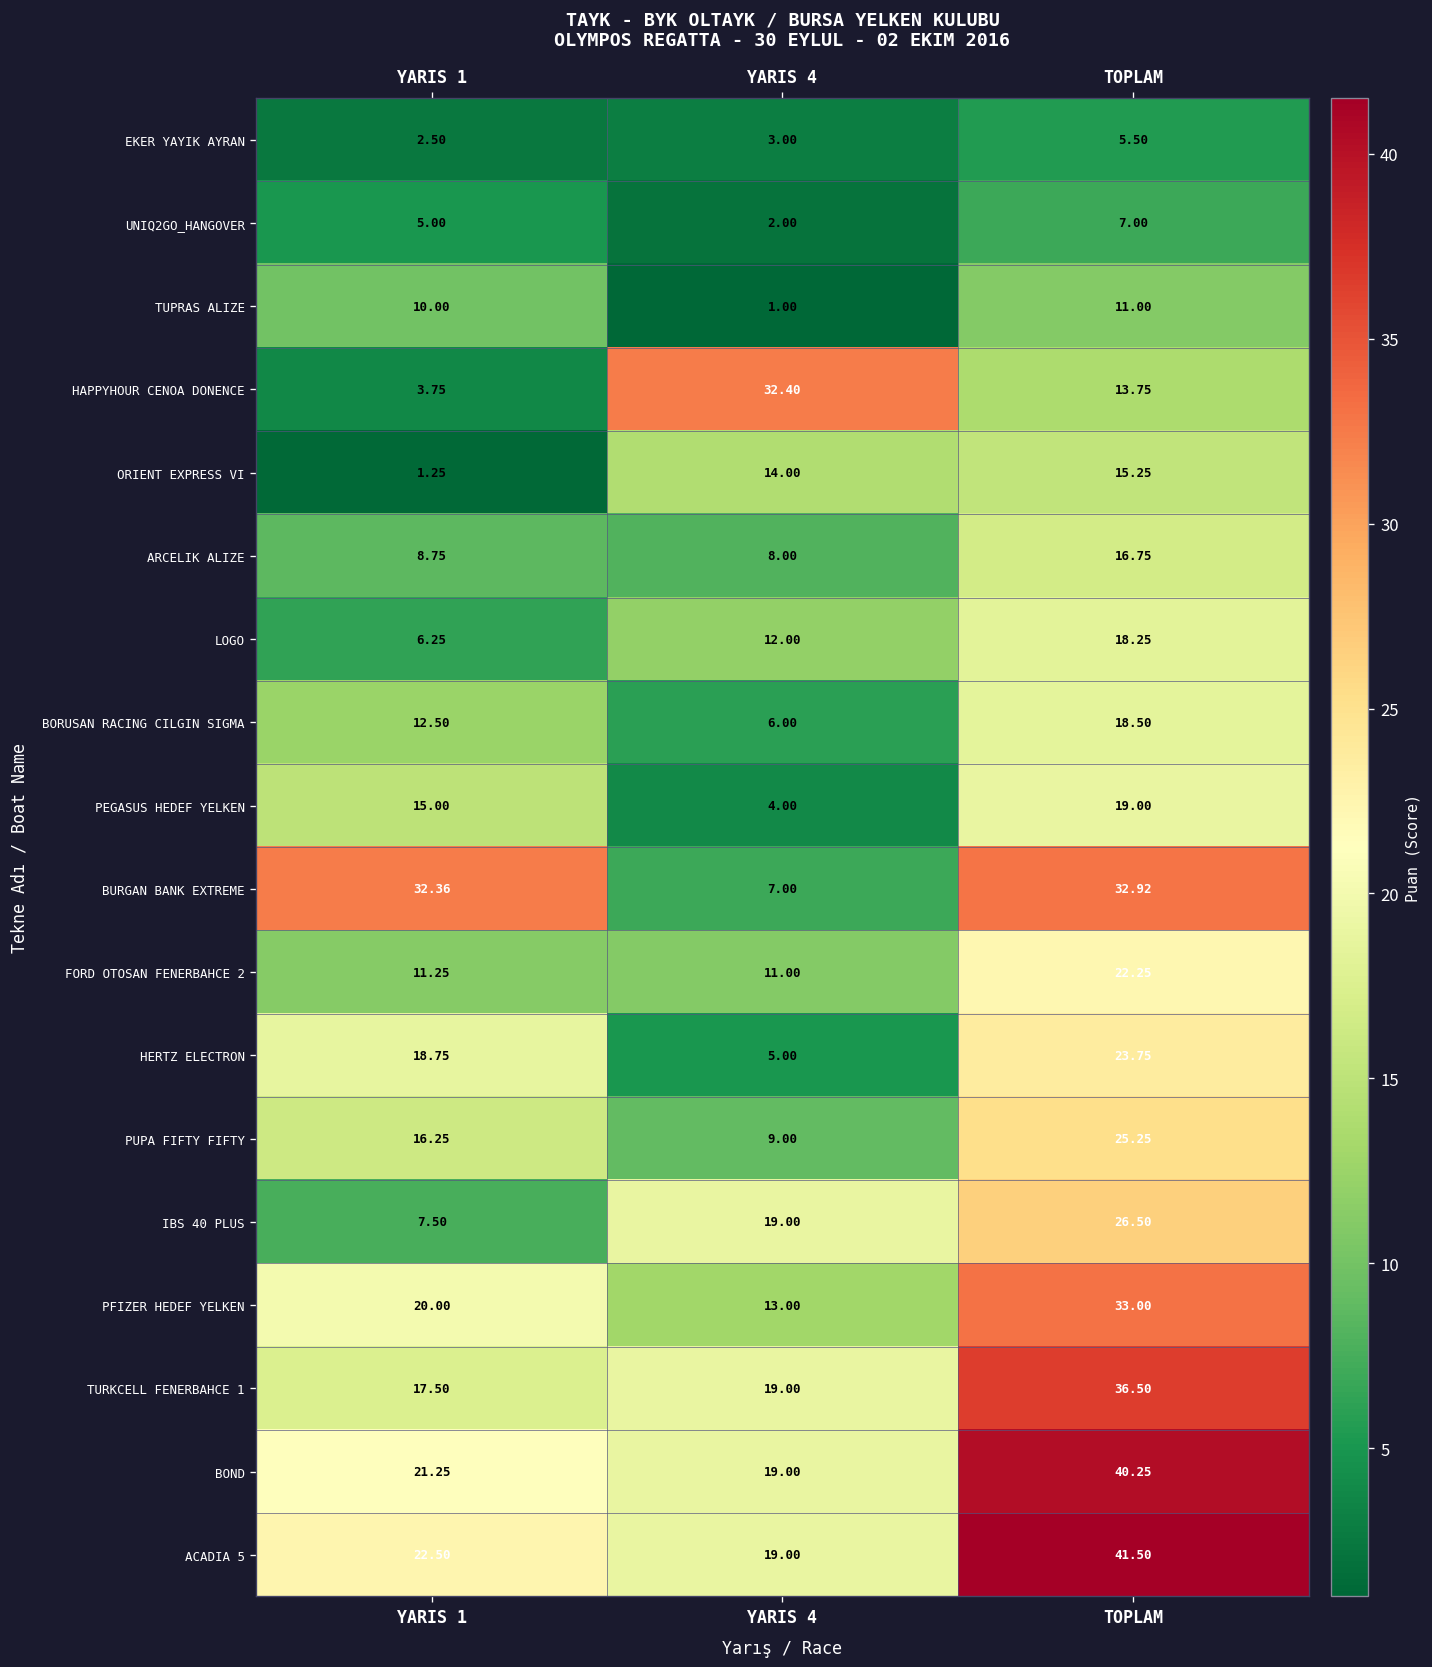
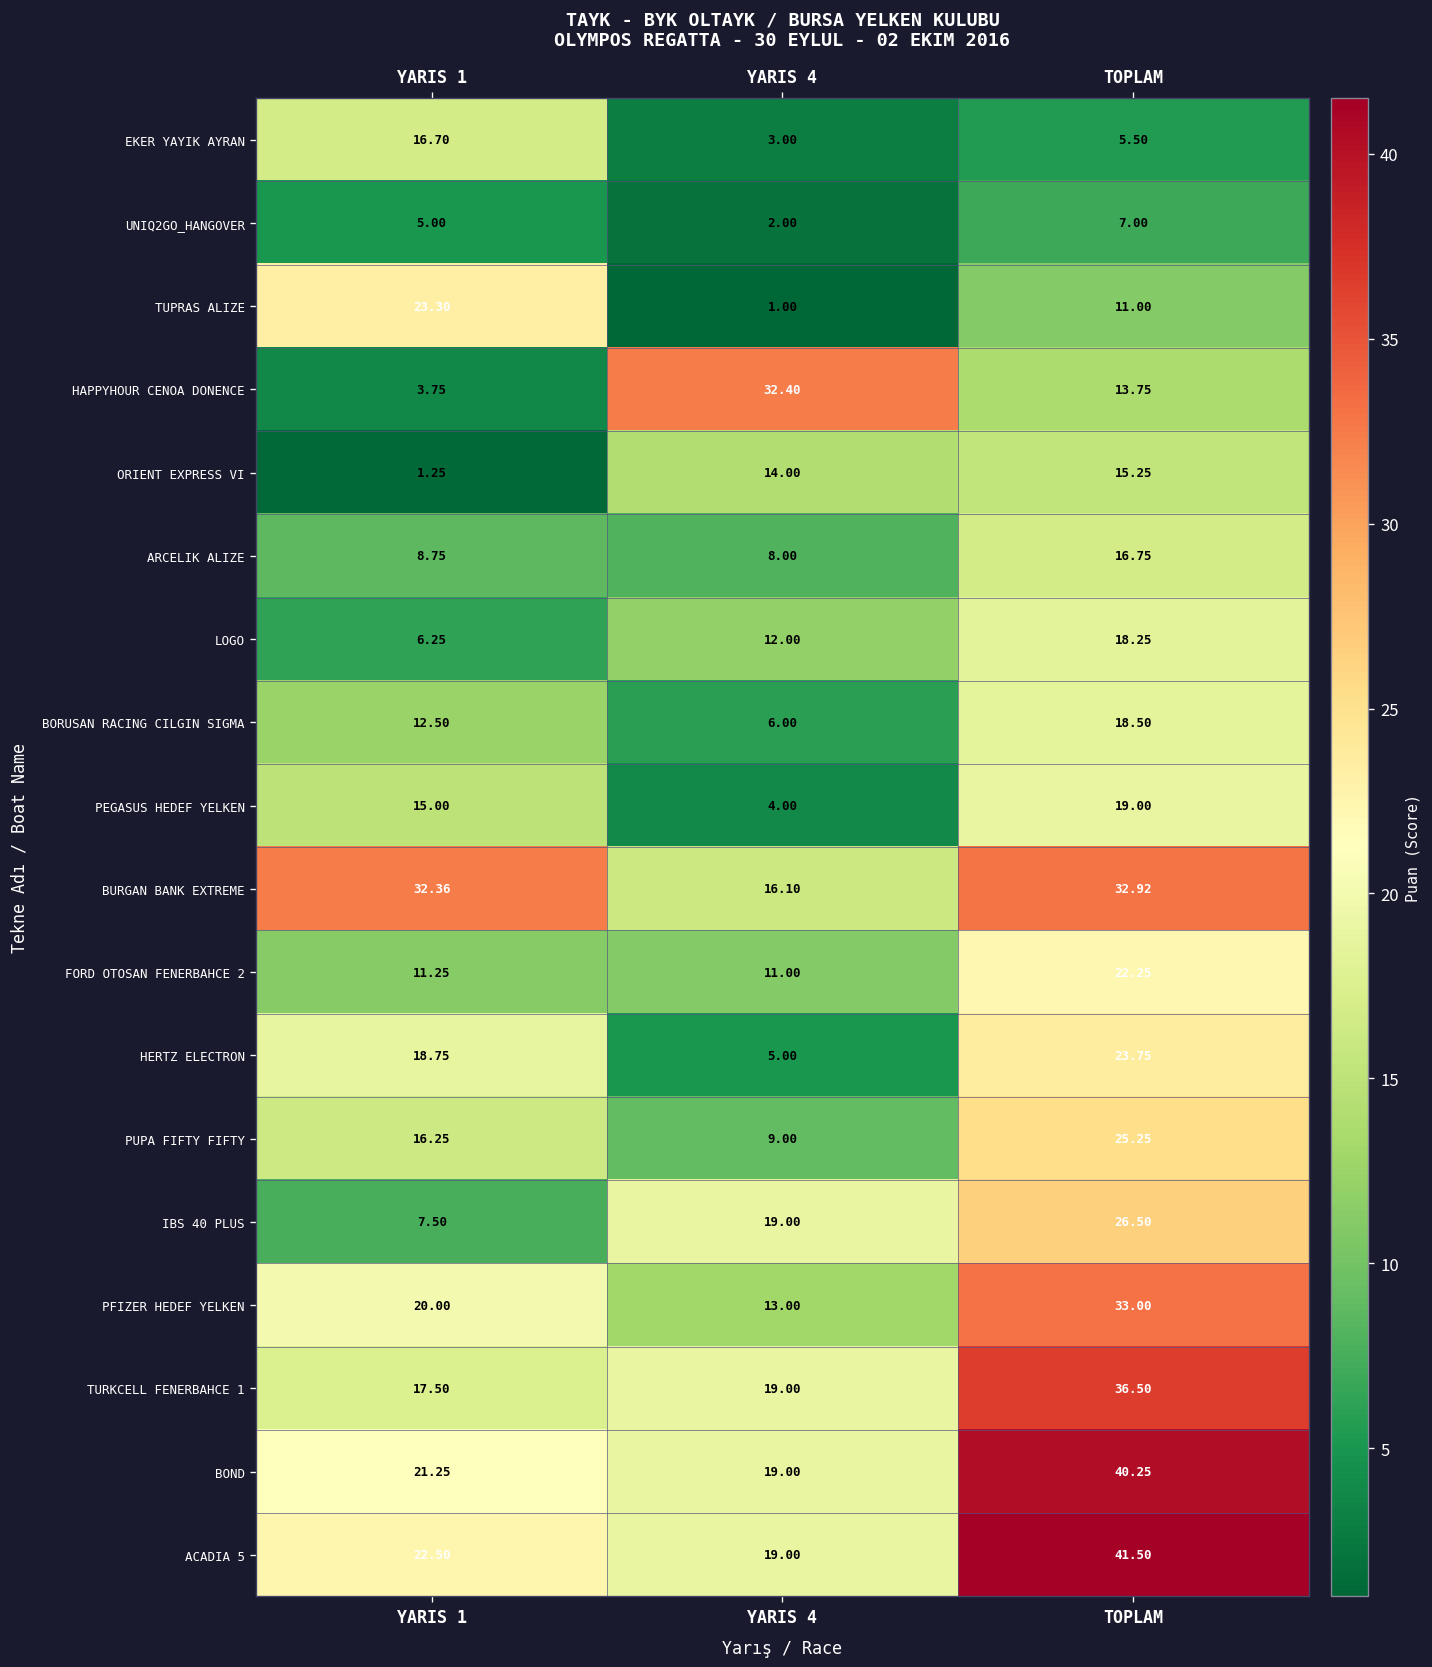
EKER YAYIK AYRAN, YARIS 1: 2.50 -> 16.70
TUPRAS ALIZE, YARIS 1: 10.00 -> 23.30
BURGAN BANK EXTREME, YARIS 4: 7.00 -> 16.10
